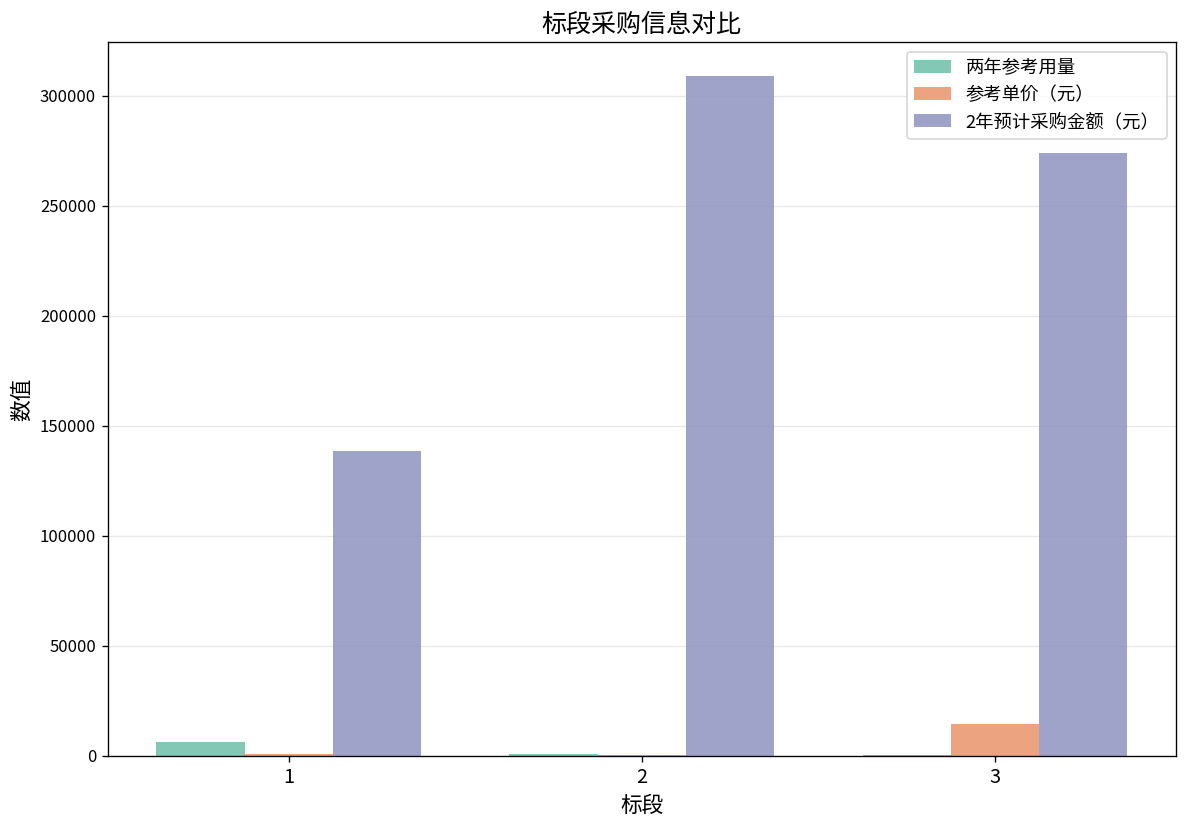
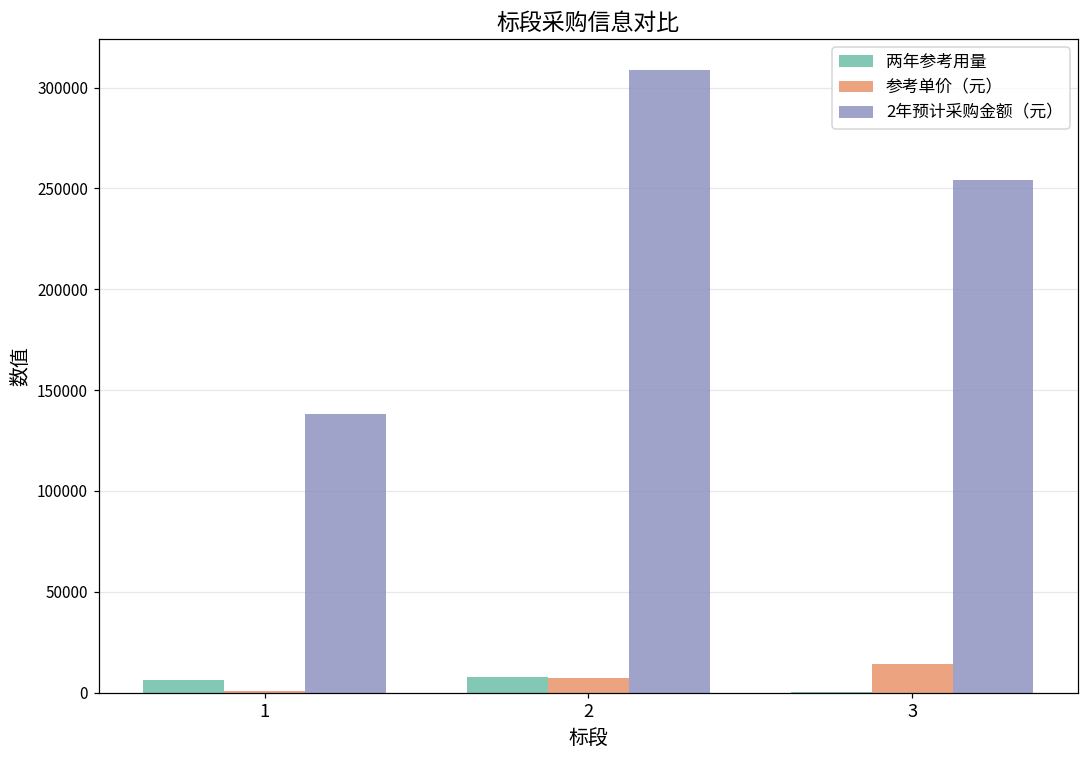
两年参考用量, 2: 1000 -> 8000
参考单价（元）, 2: 0 -> 7000
2年预计采购金额（元）, 3: 274000 -> 254000
